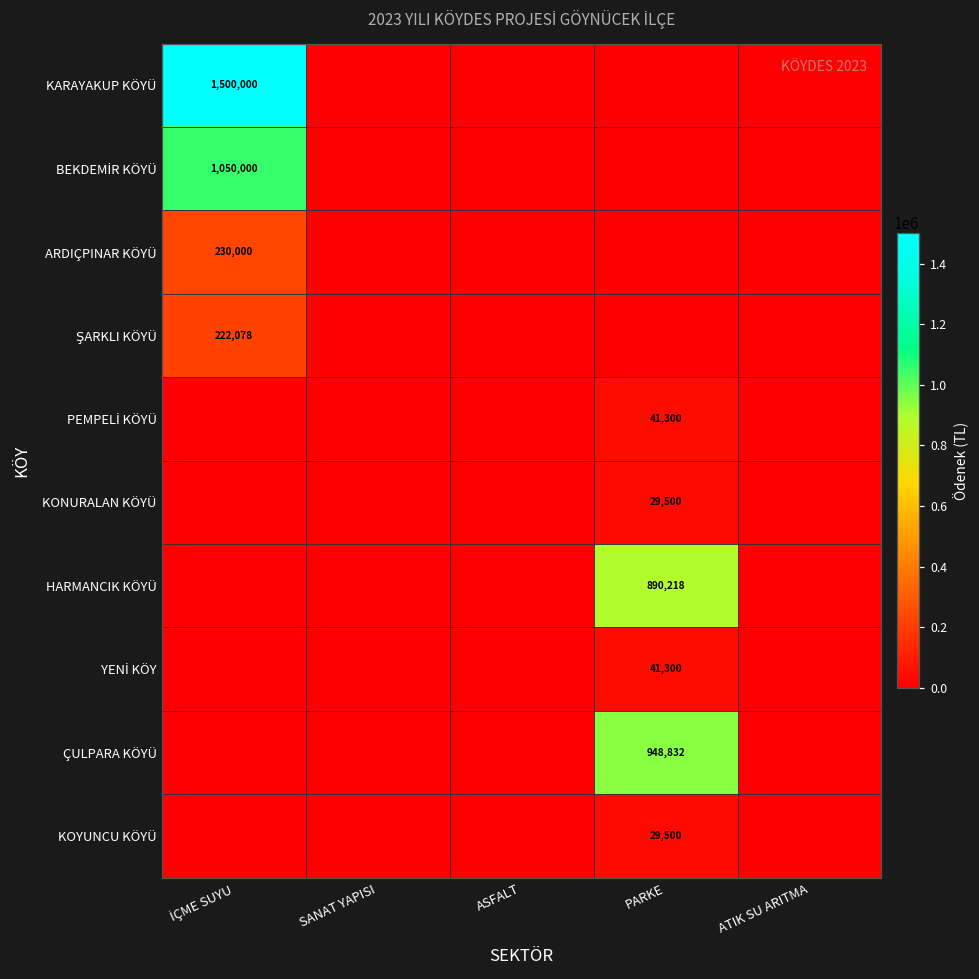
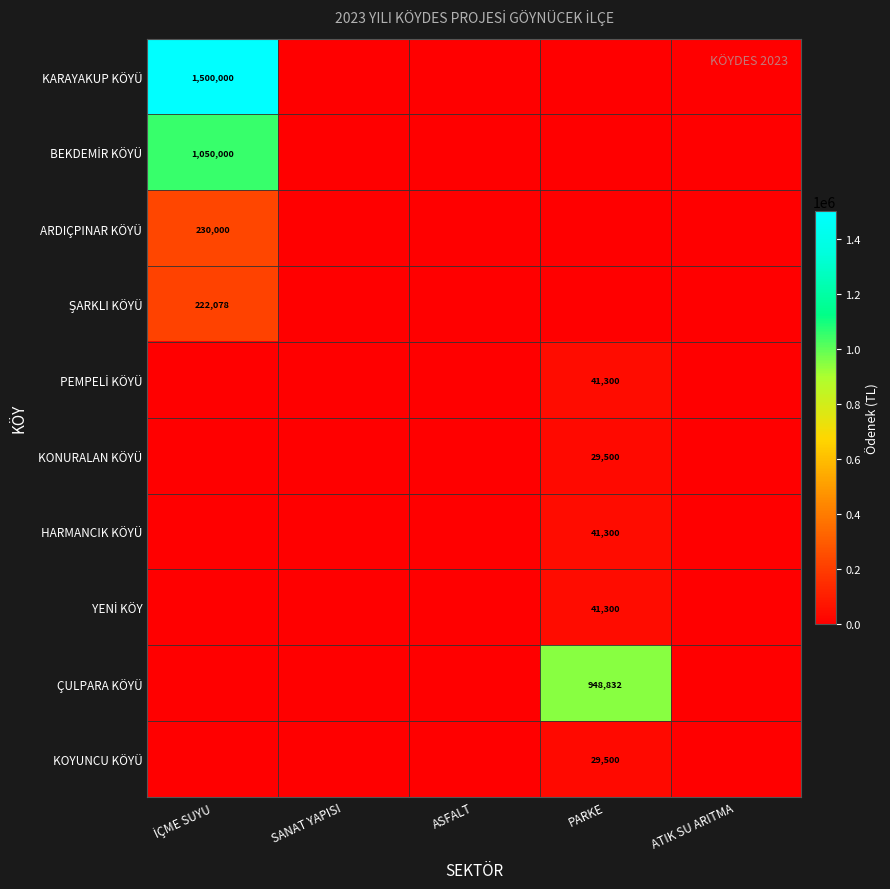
HARMANCIK KÖYÜ, PARKE: 890,218 -> 41,300
